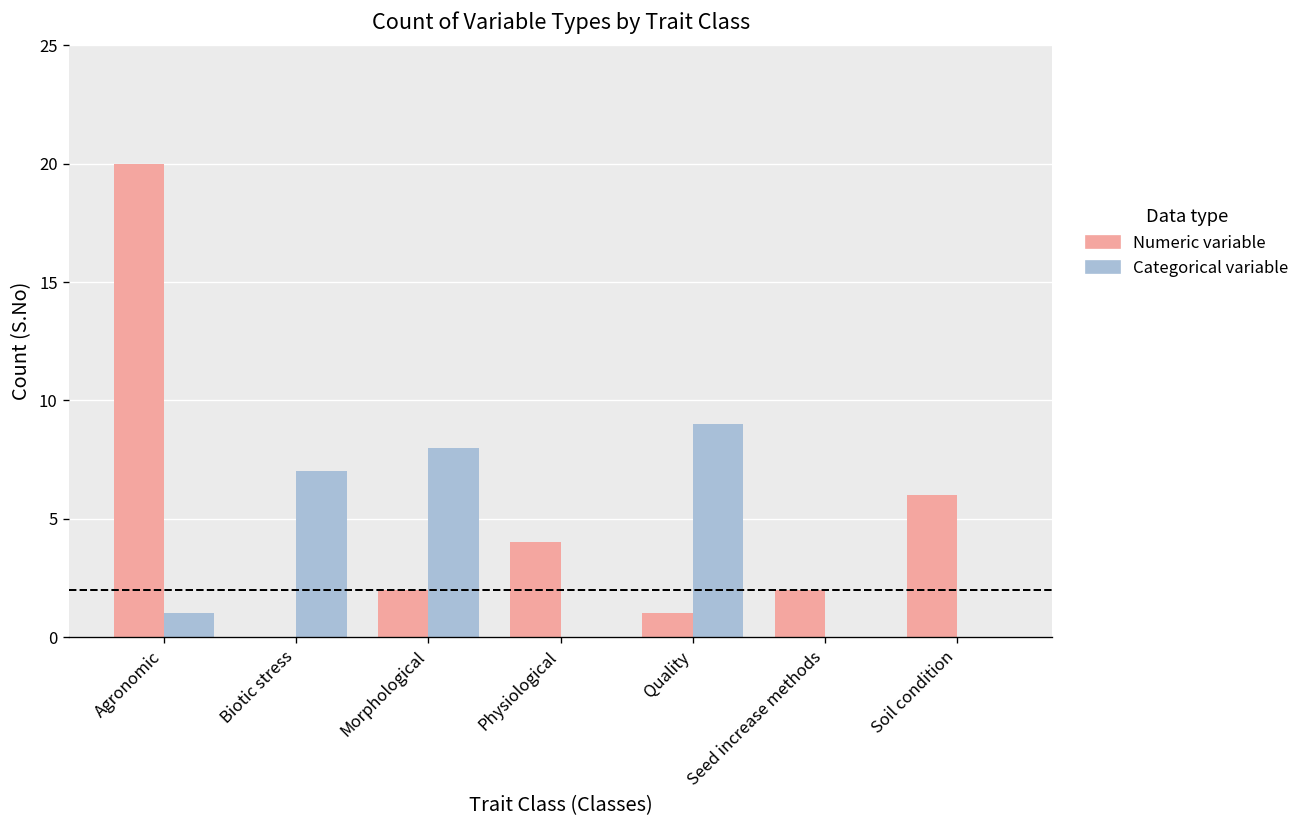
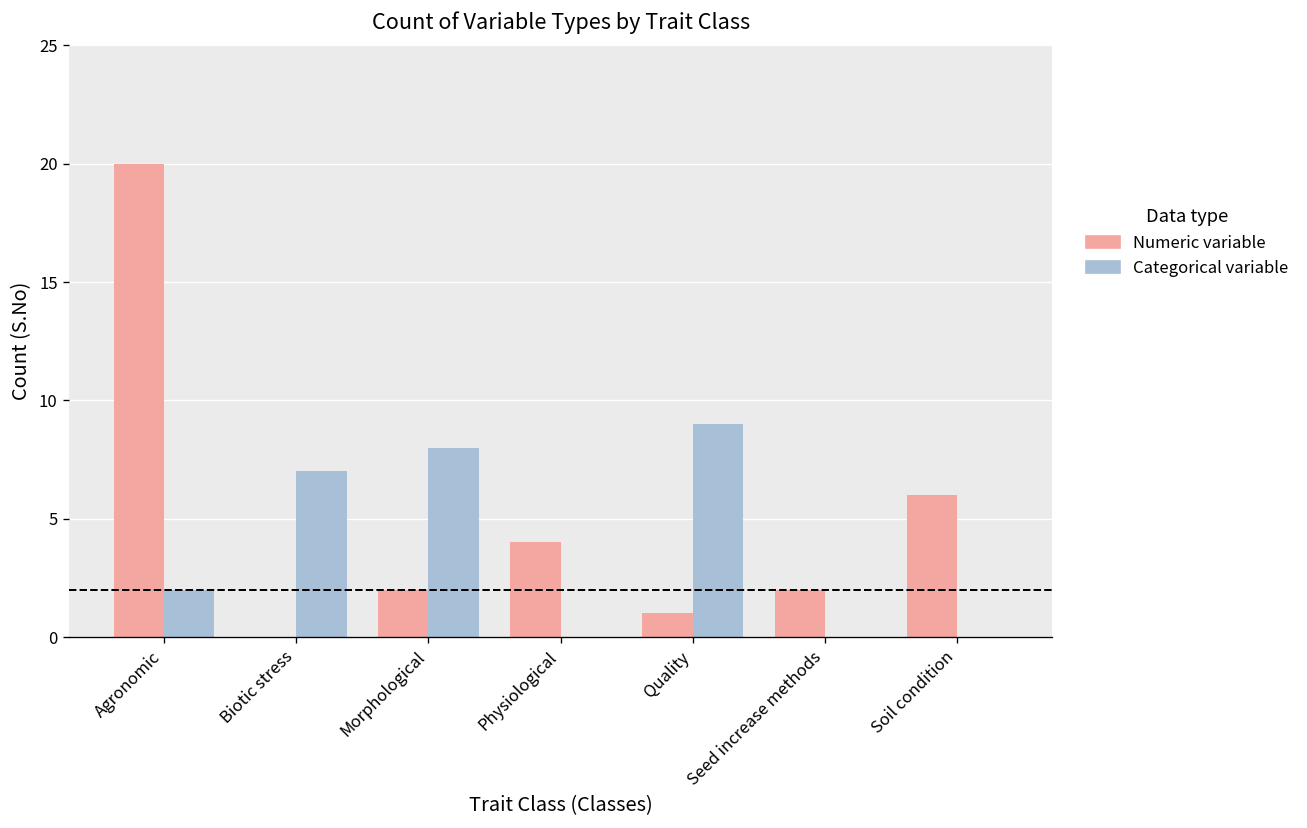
Categorical variable, Agronomic: 1 -> 2
